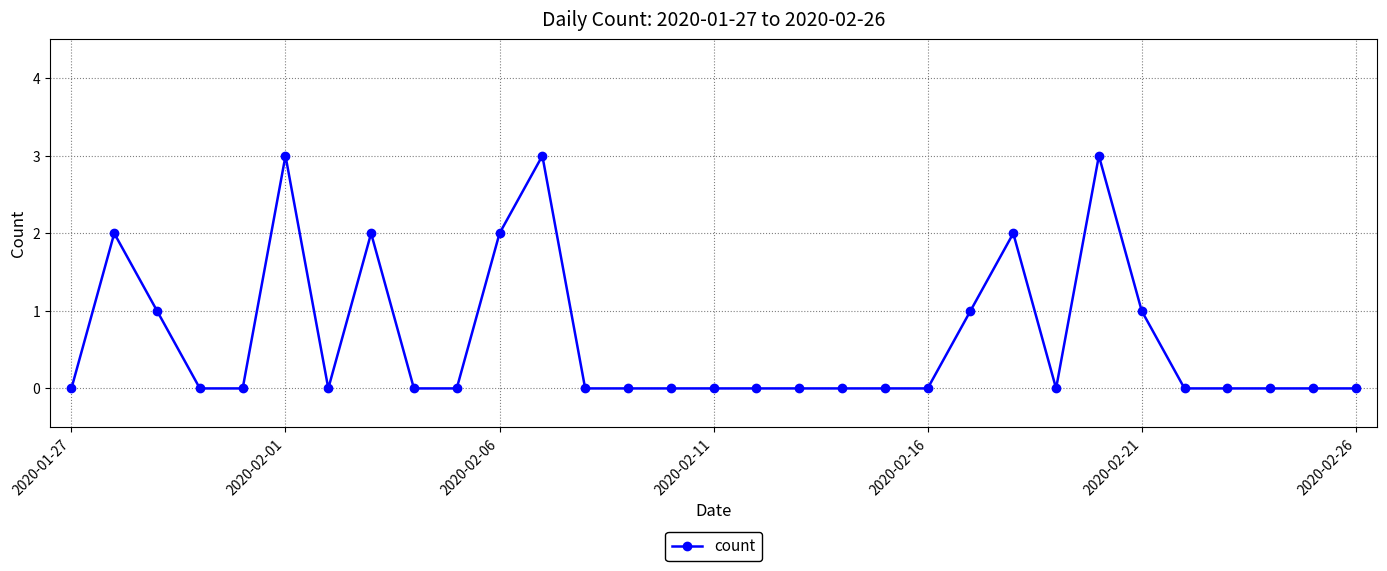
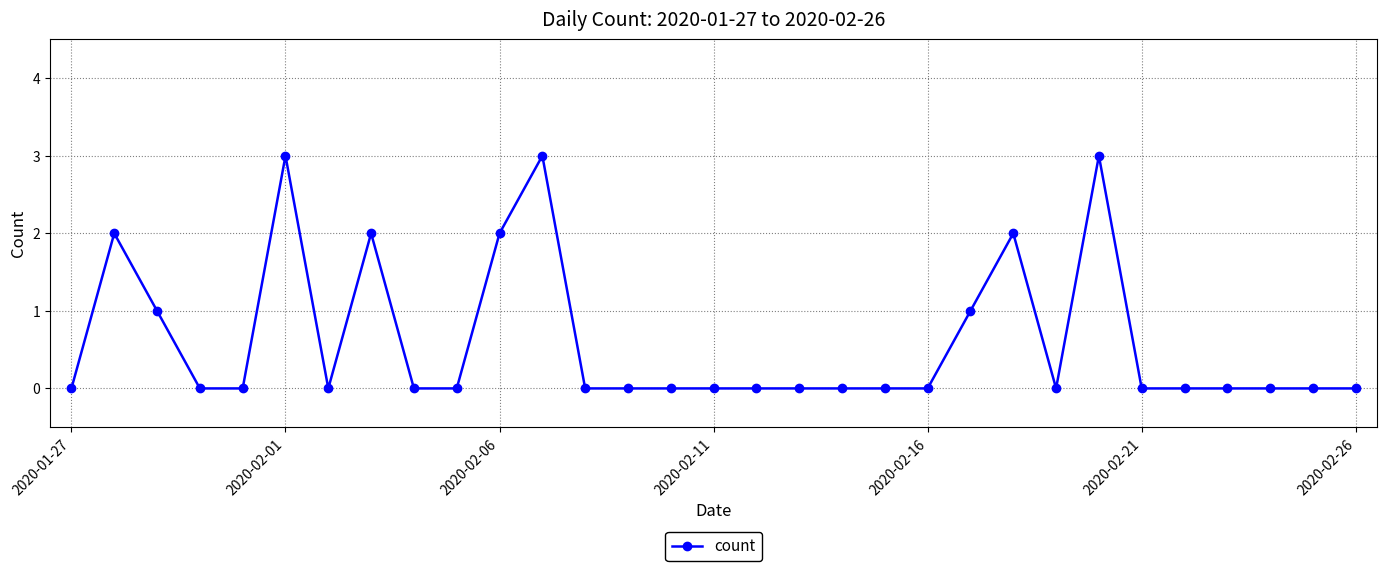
2020-02-21: 1 -> 0
